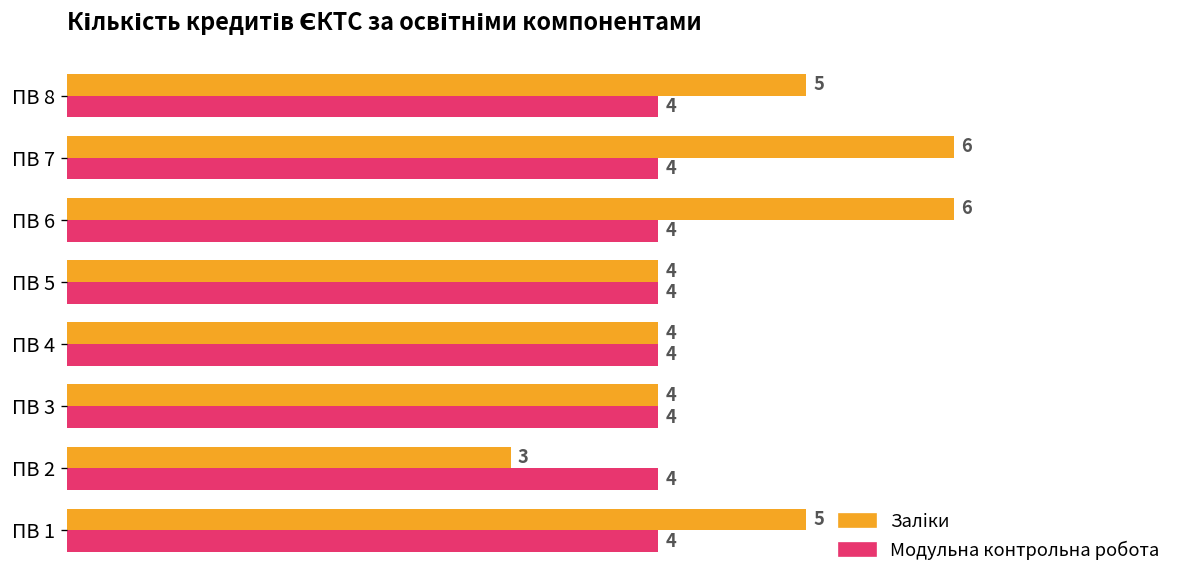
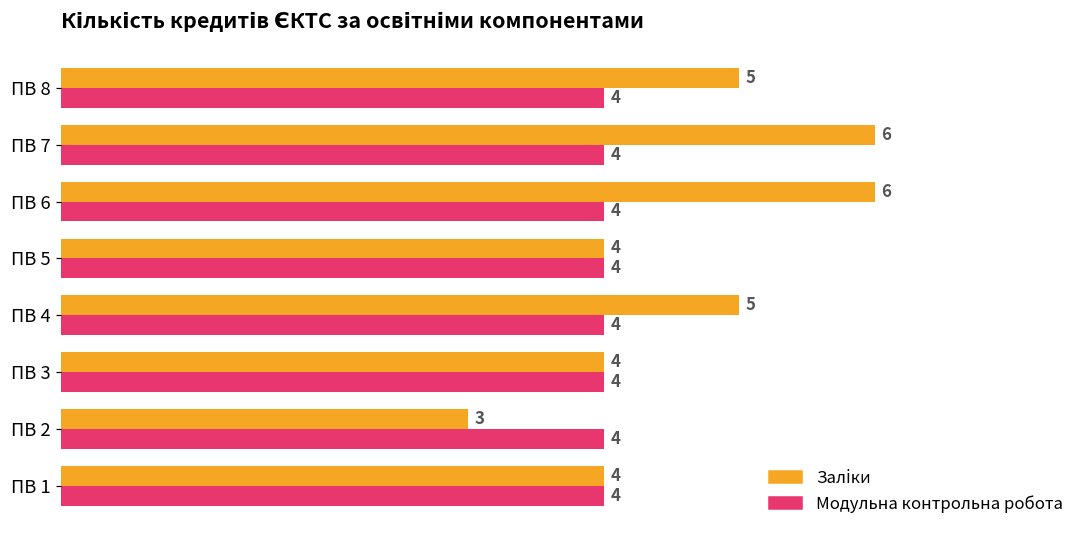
Заліки, ПВ 4: 4 -> 5
Заліки, ПВ 1: 5 -> 4
